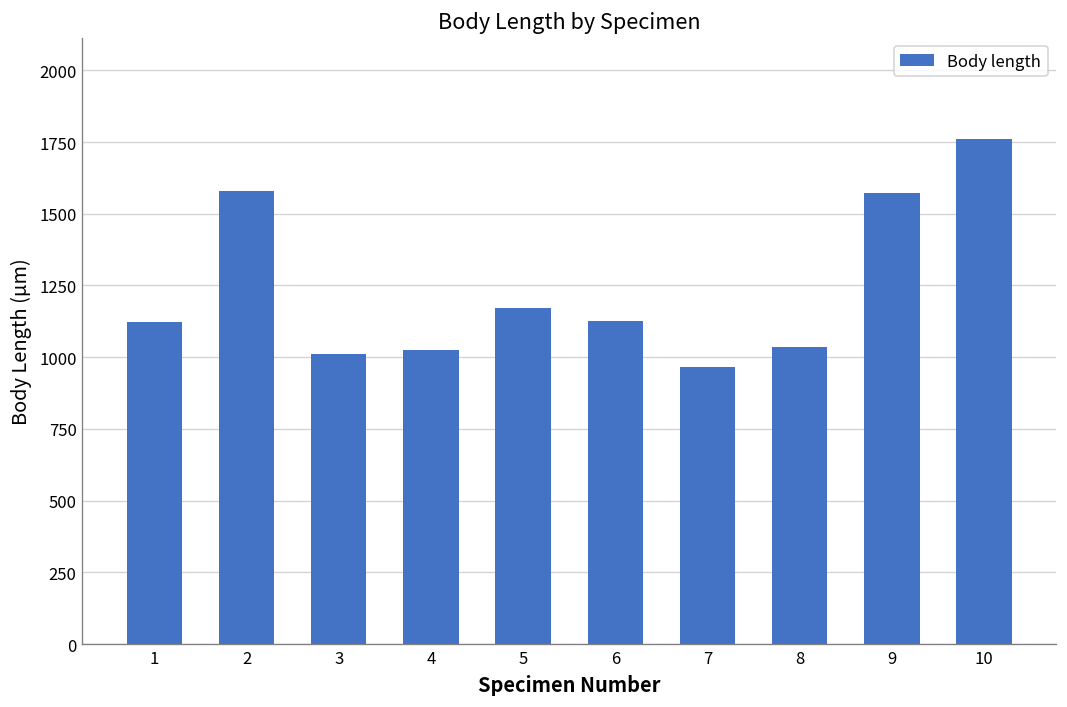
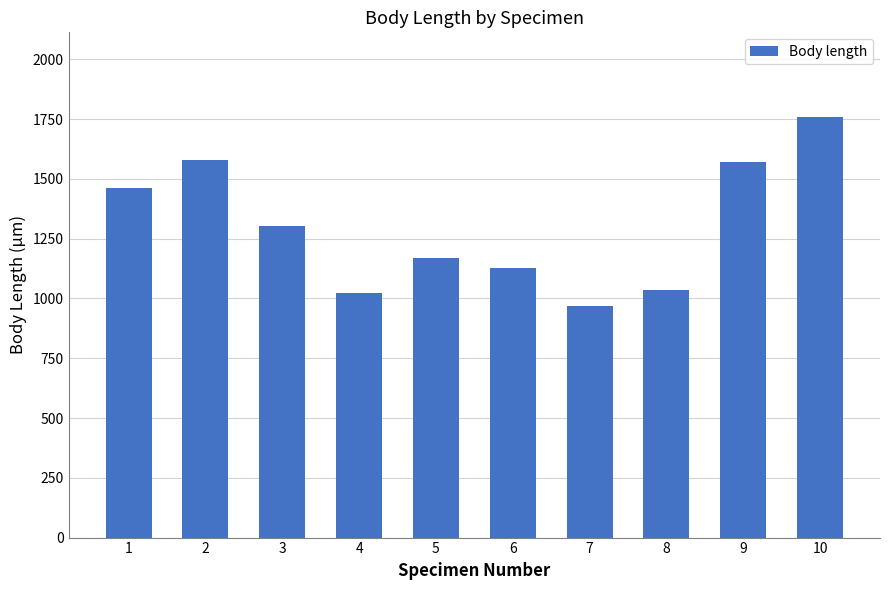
1: 1120 -> 1460
3: 1010 -> 1300
